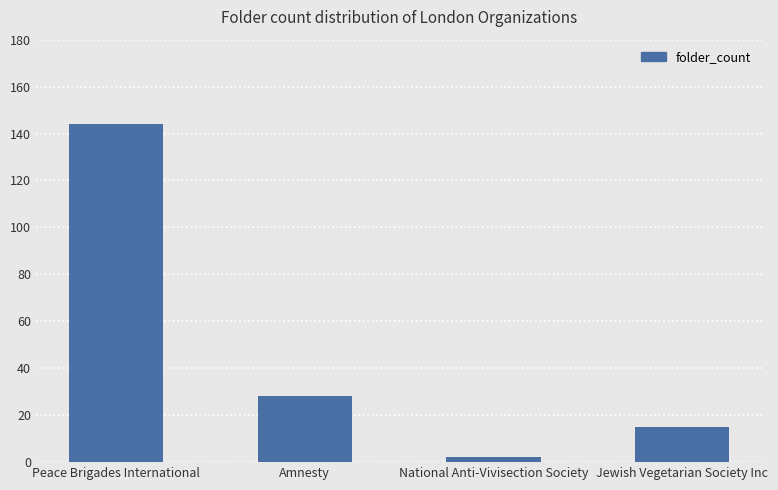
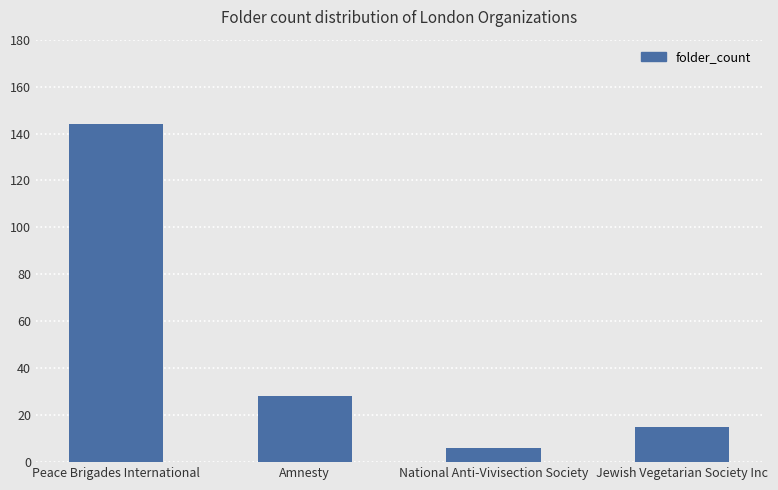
National Anti-Vivisection Society: 2 -> 6
